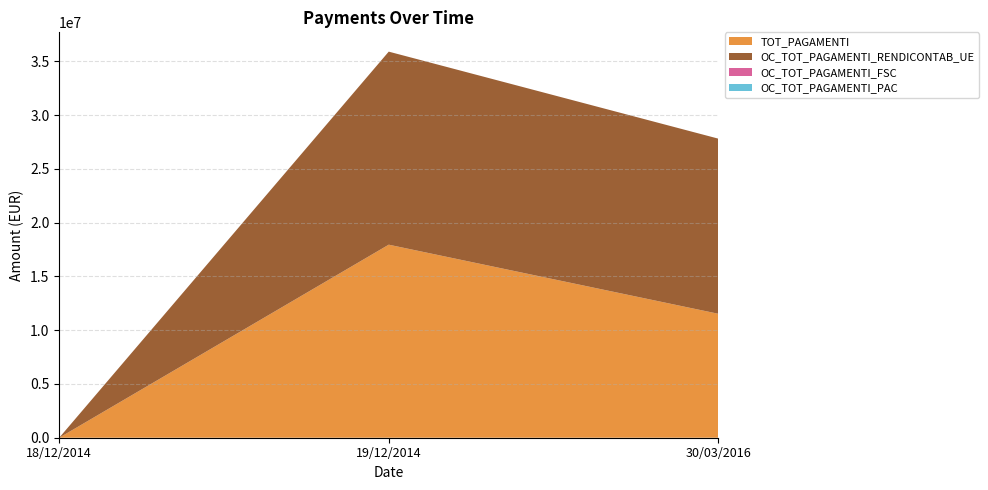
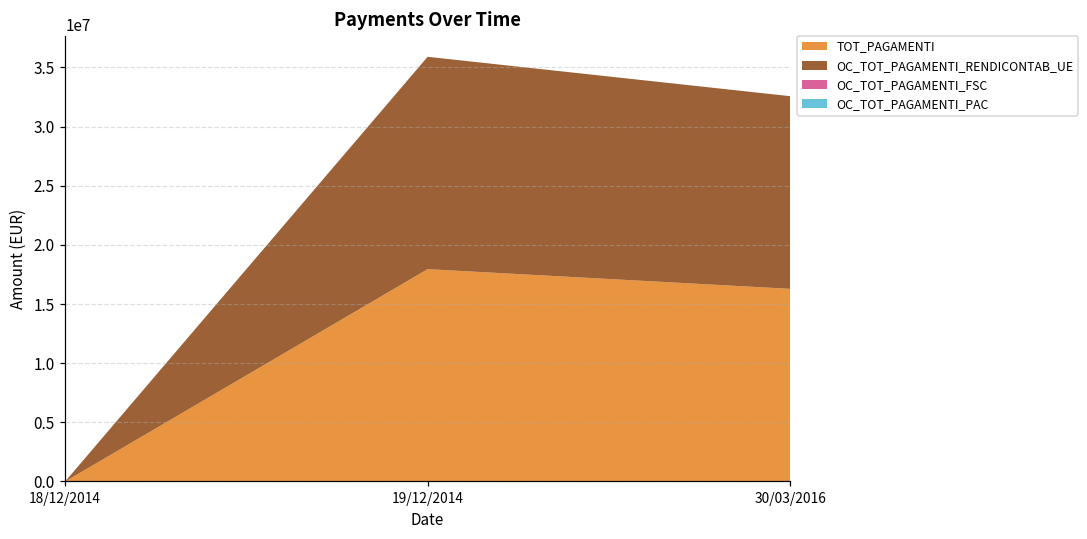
TOT_PAGAMENTI, 30/03/2016: 11500000 -> 16300000
